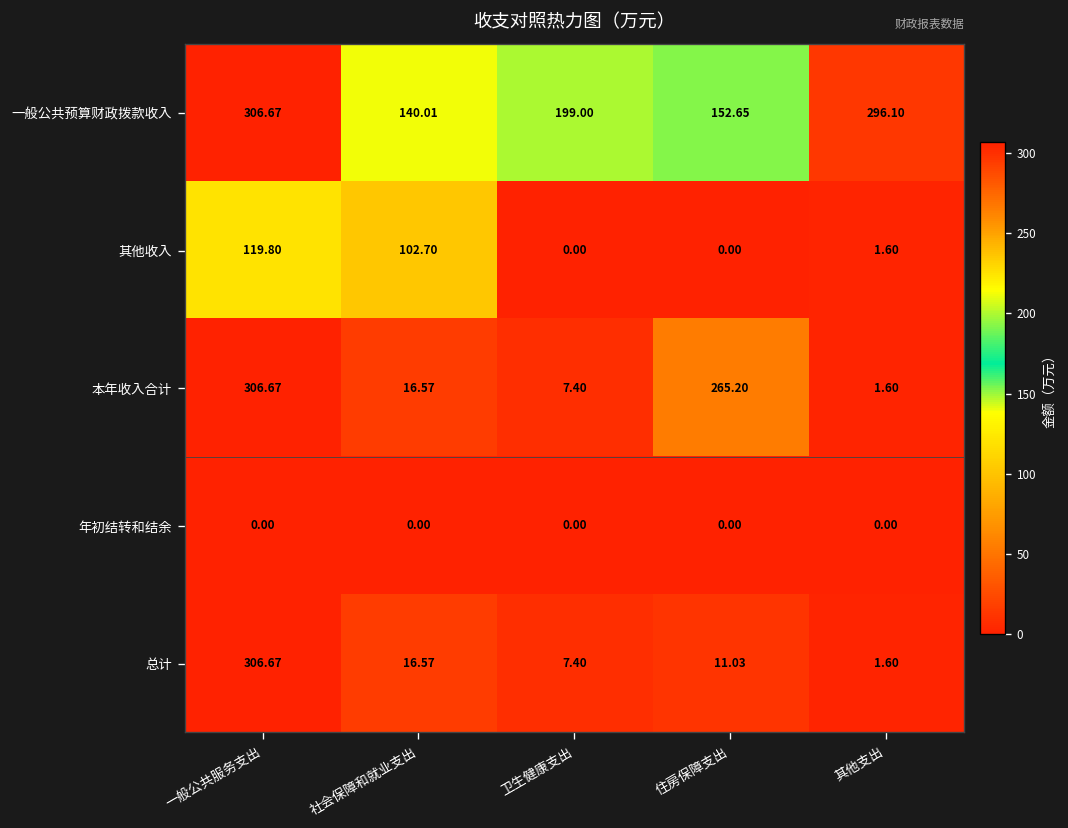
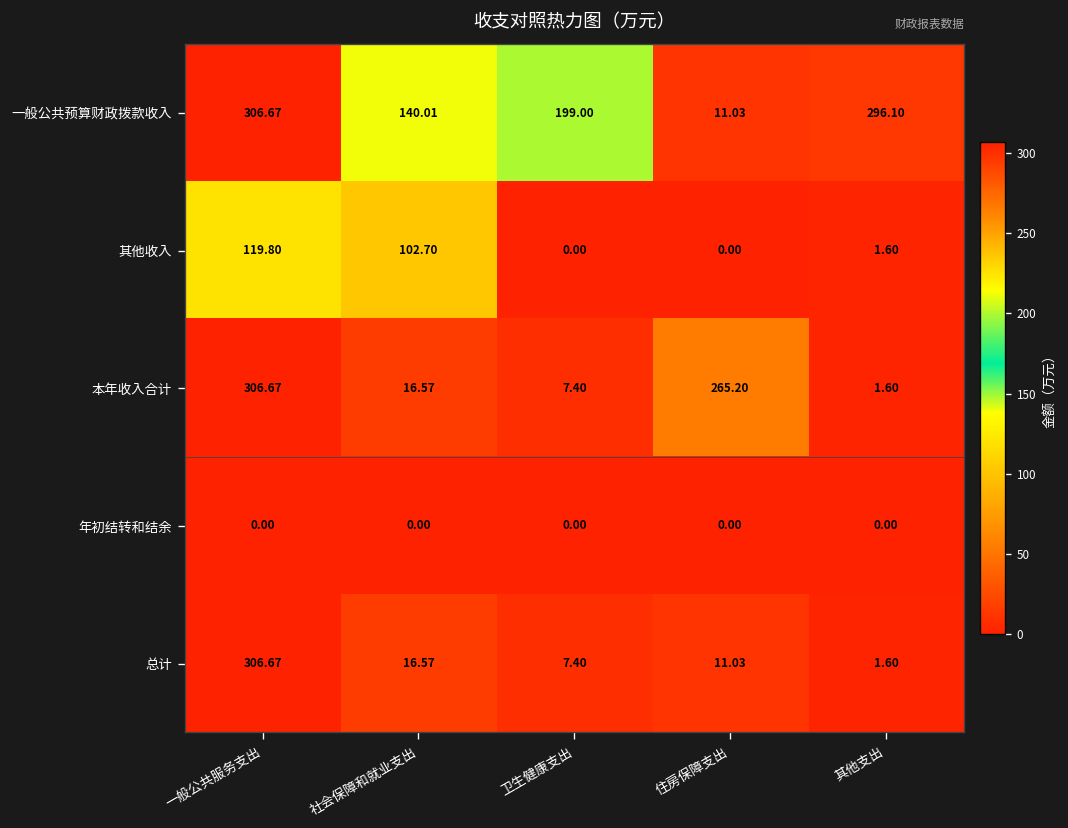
一般公共预算财政拨款收入, 住房保障支出: 152.65 -> 11.03
